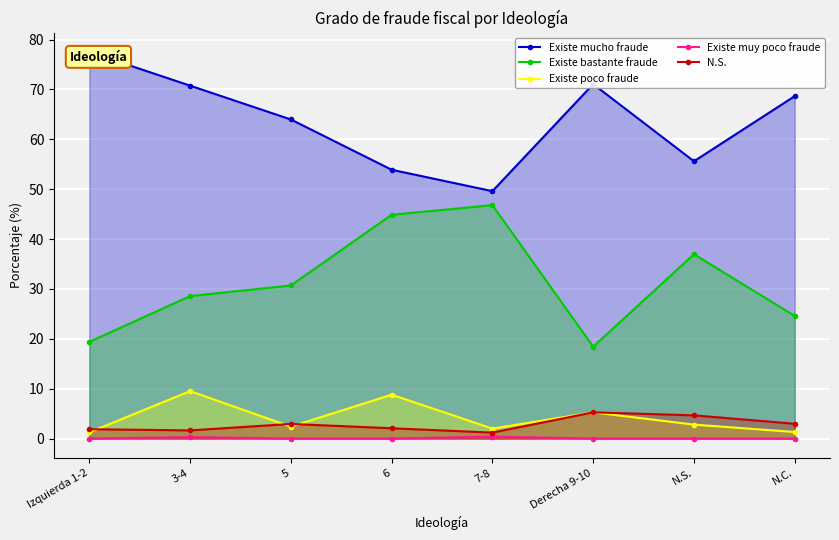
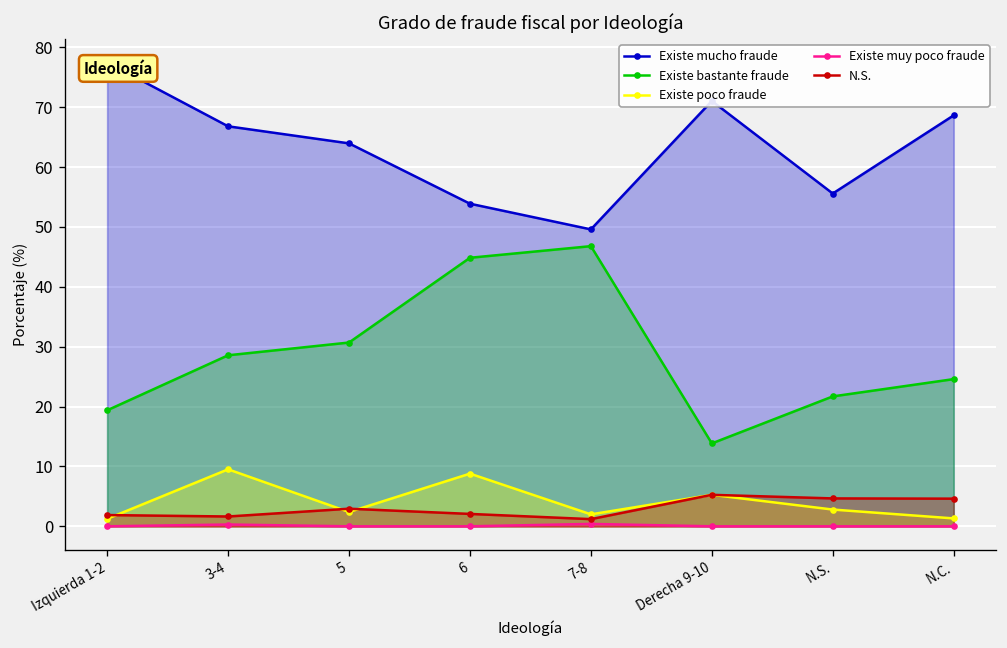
Existe mucho fraude, 3-4: 71 -> 67
Existe bastante fraude, Derecha 9-10: 18 -> 14
Existe bastante fraude, N.S.: 37 -> 22
N.S., N.C.: 3 -> 5
